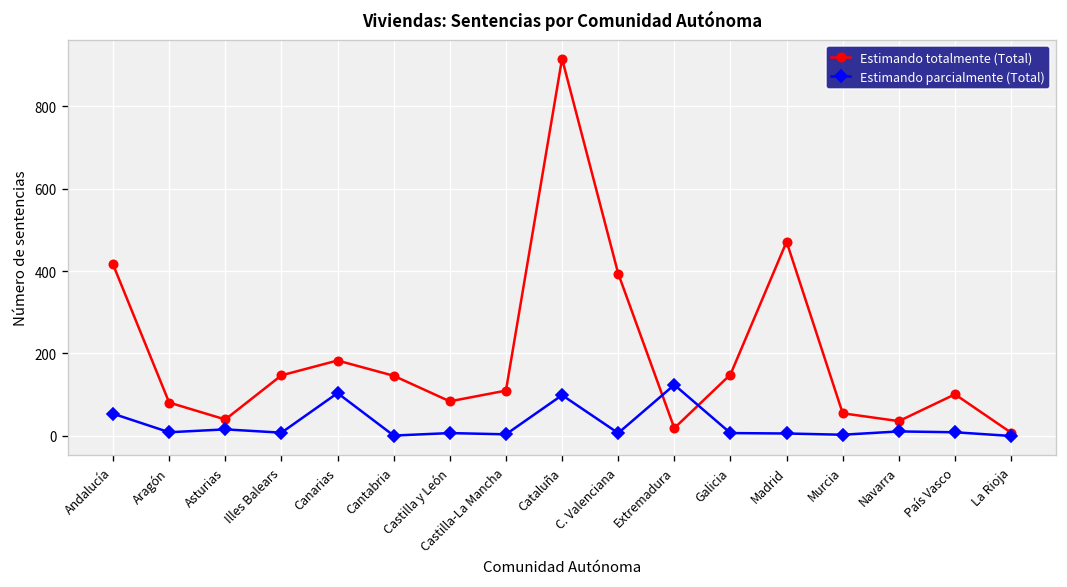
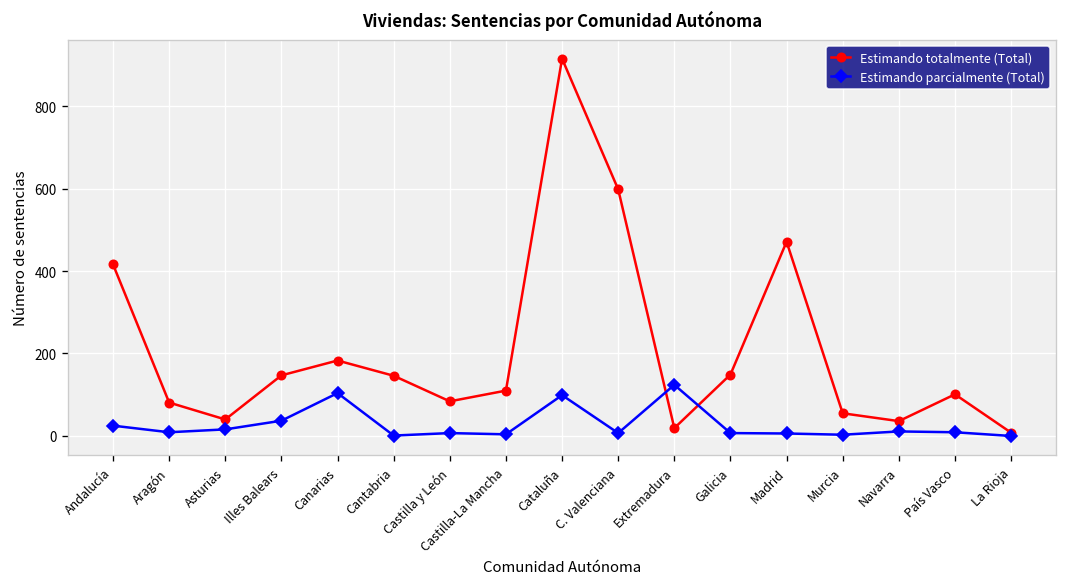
Estimando parcialmente (Total), Andalucía: 50 -> 30
Estimando parcialmente (Total), Illes Balears: 10 -> 40
Estimando totalmente (Total), C. Valenciana: 390 -> 600
